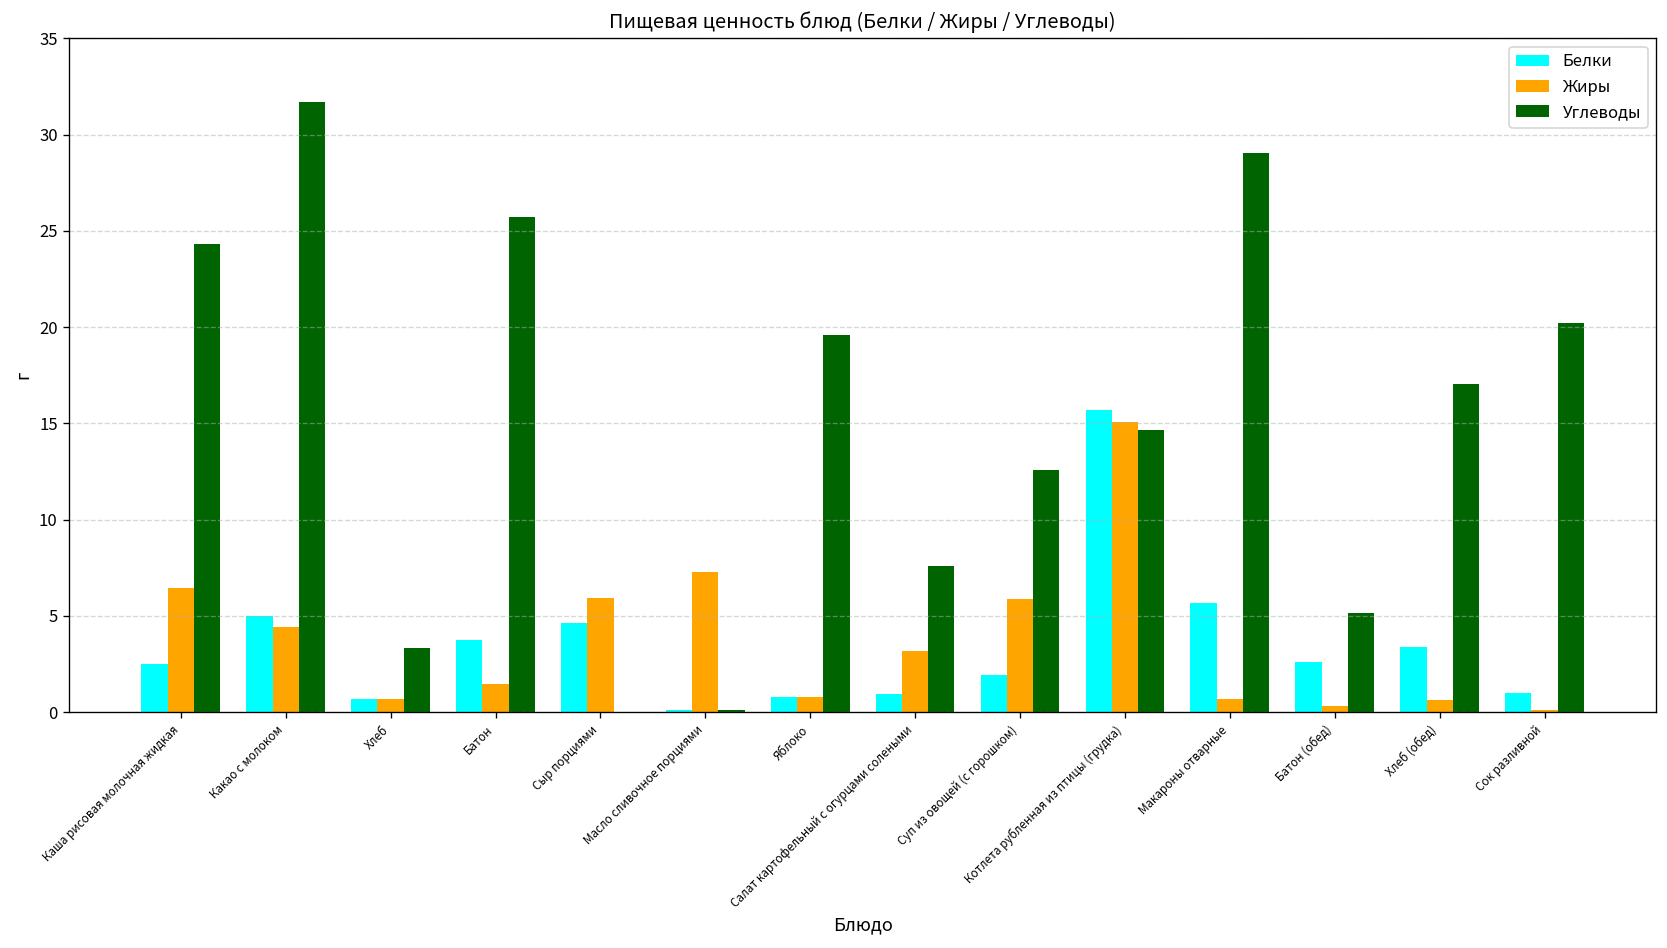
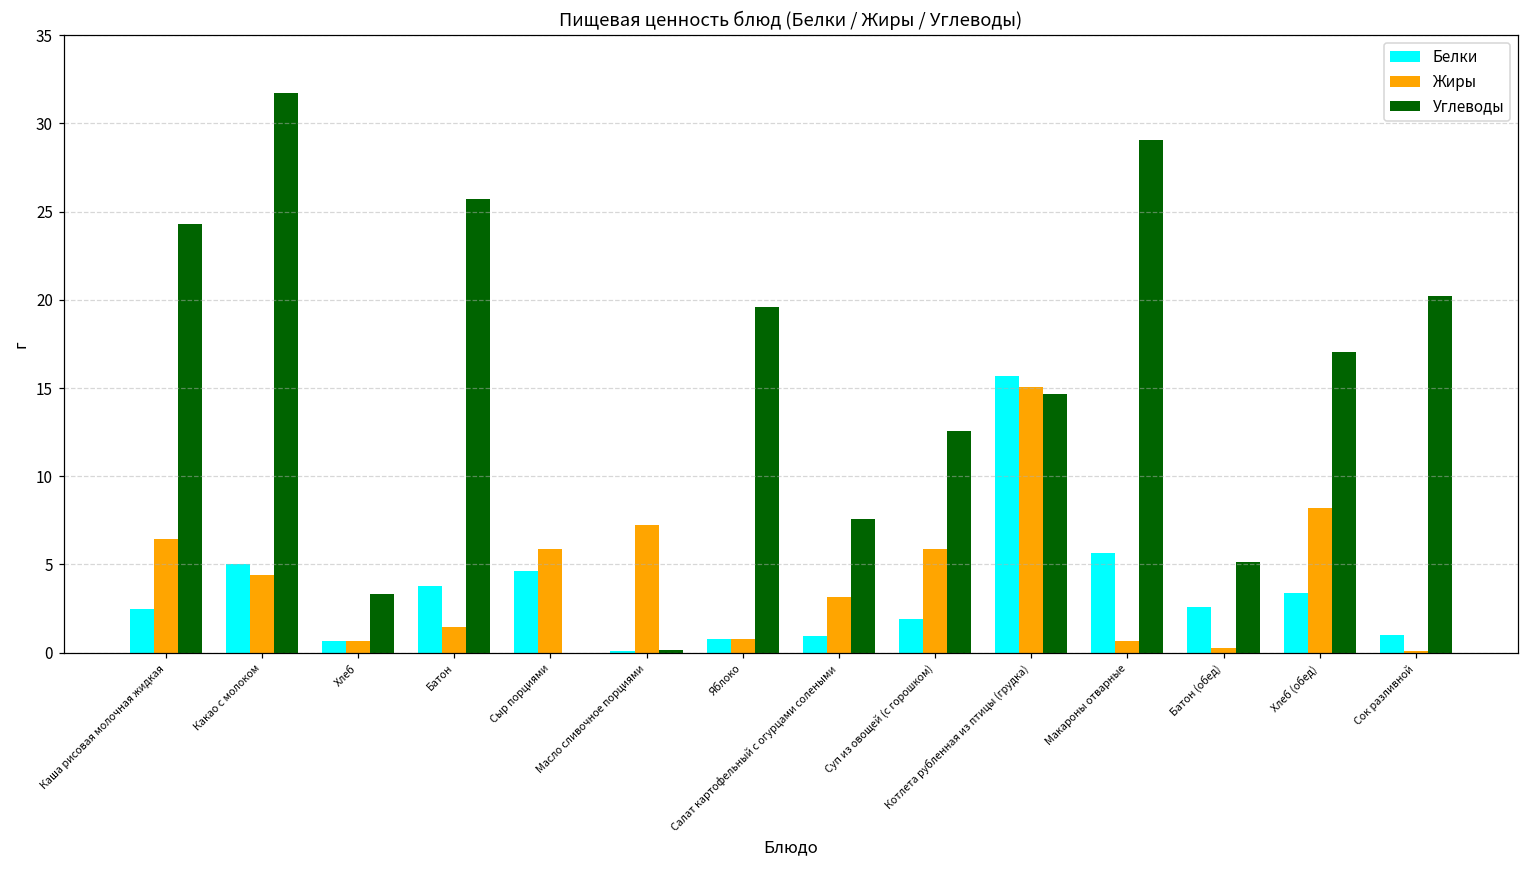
Жиры, Хлеб (обед): 0.6 -> 8.2
